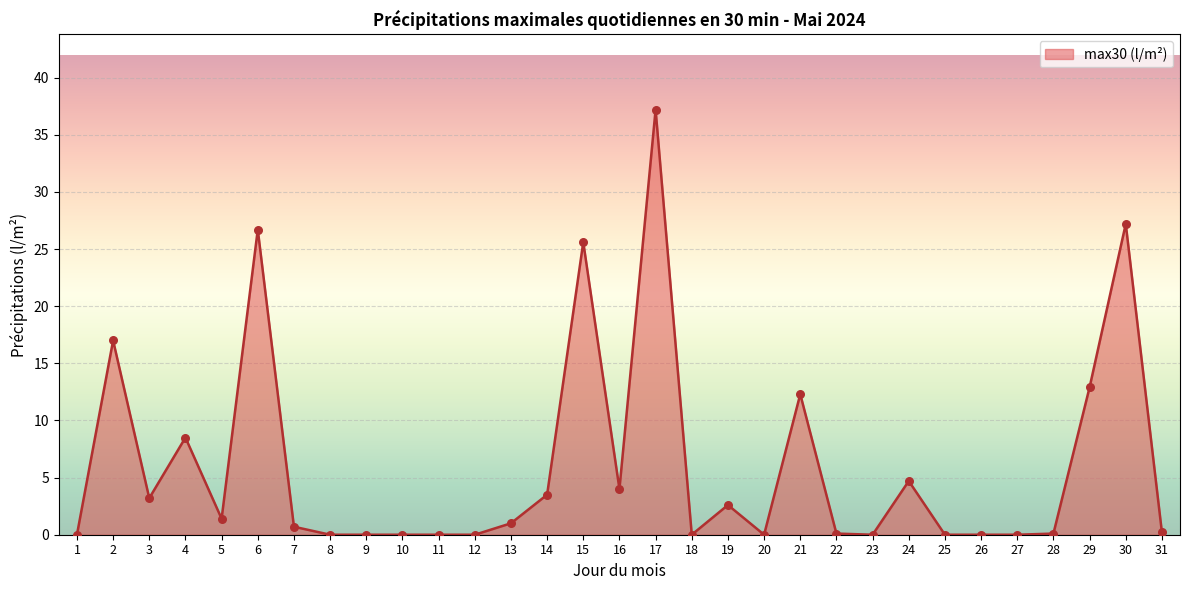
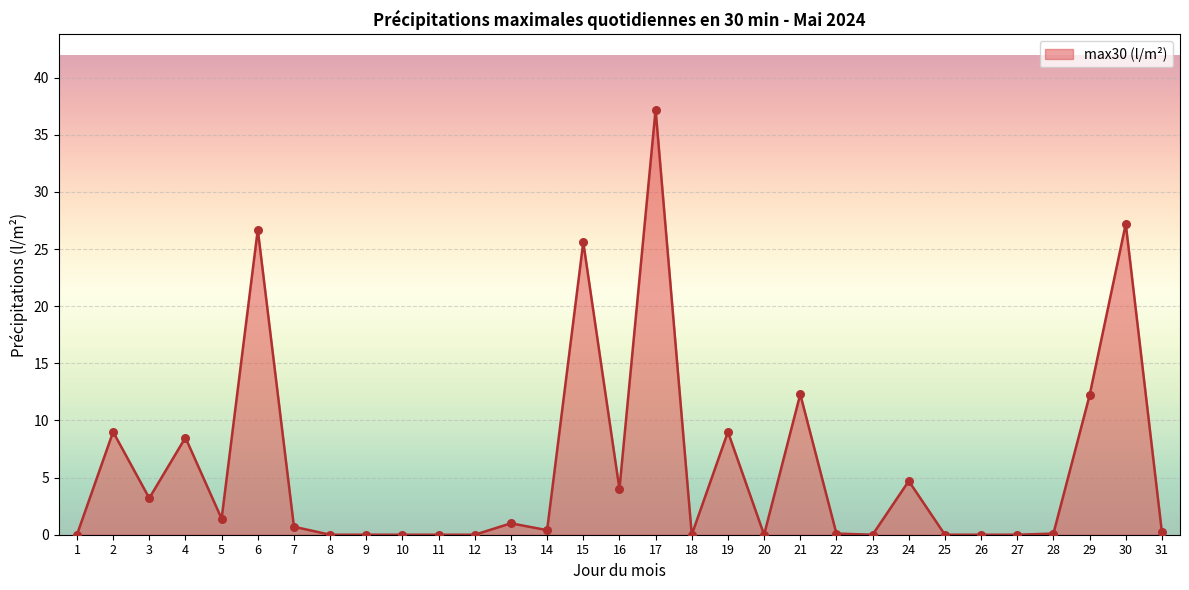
2: 17 -> 9
14: 3.5 -> 0.4
19: 2.6 -> 9.0
29: 12.9 -> 12.2
